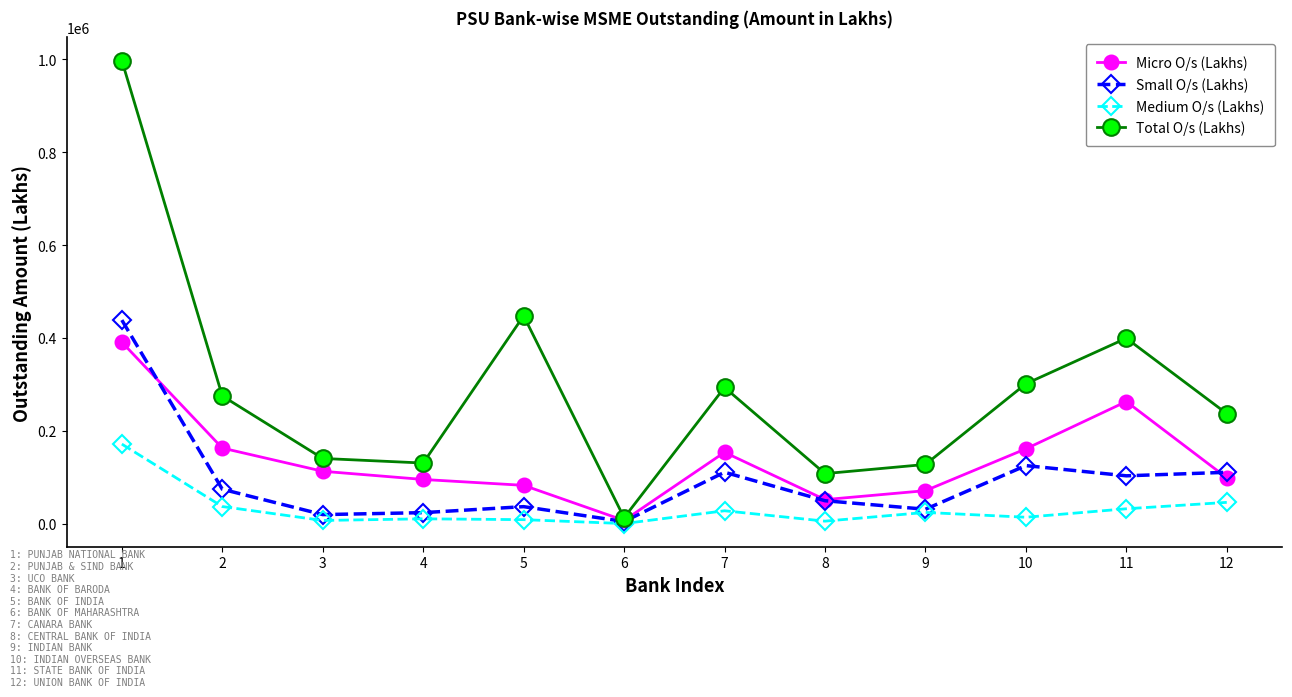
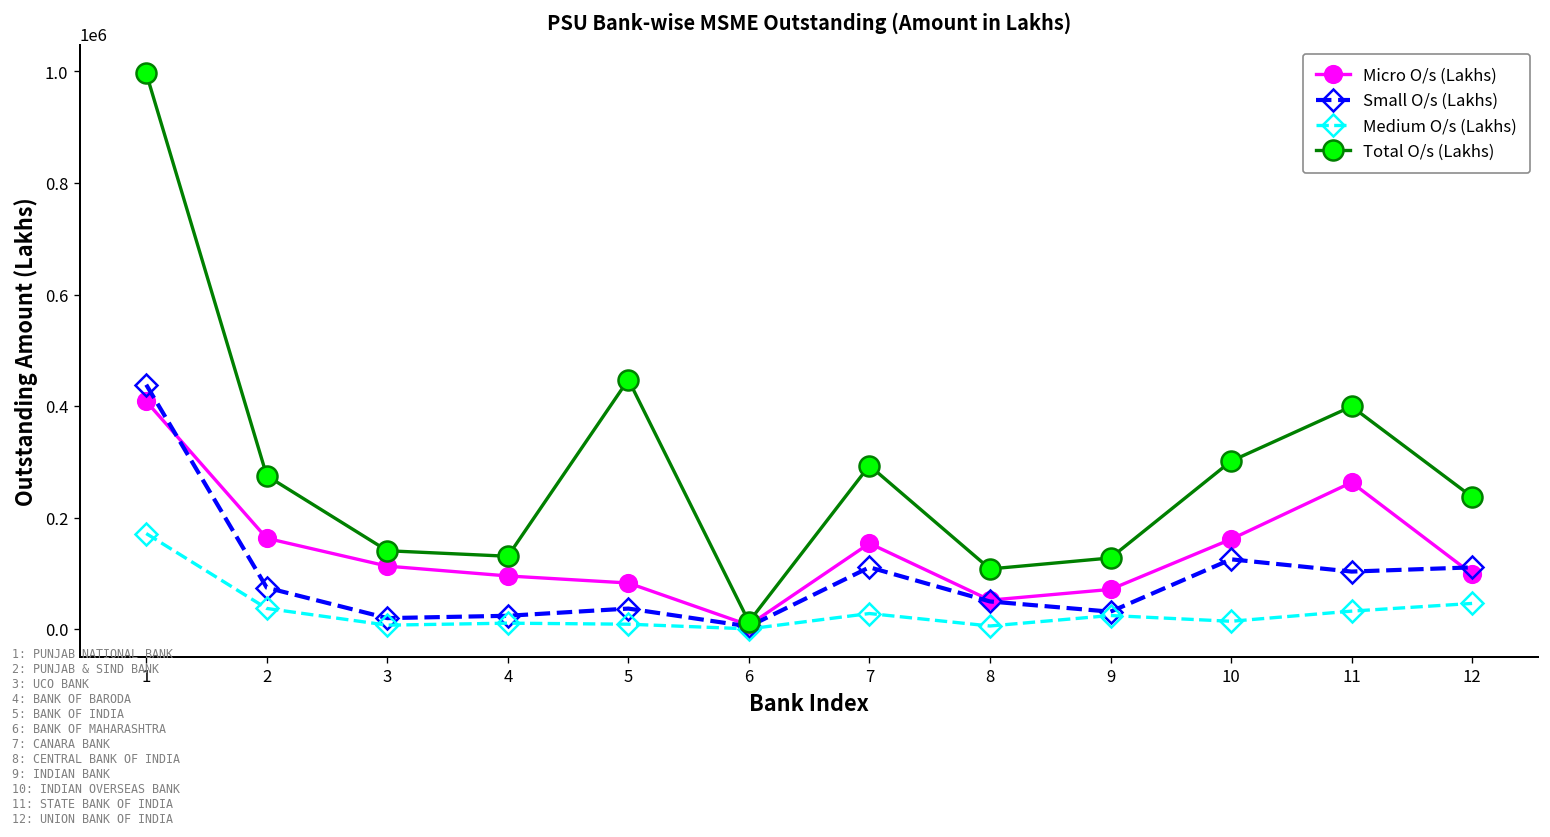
Micro O/s (Lakhs), 1: 390000 -> 410000
